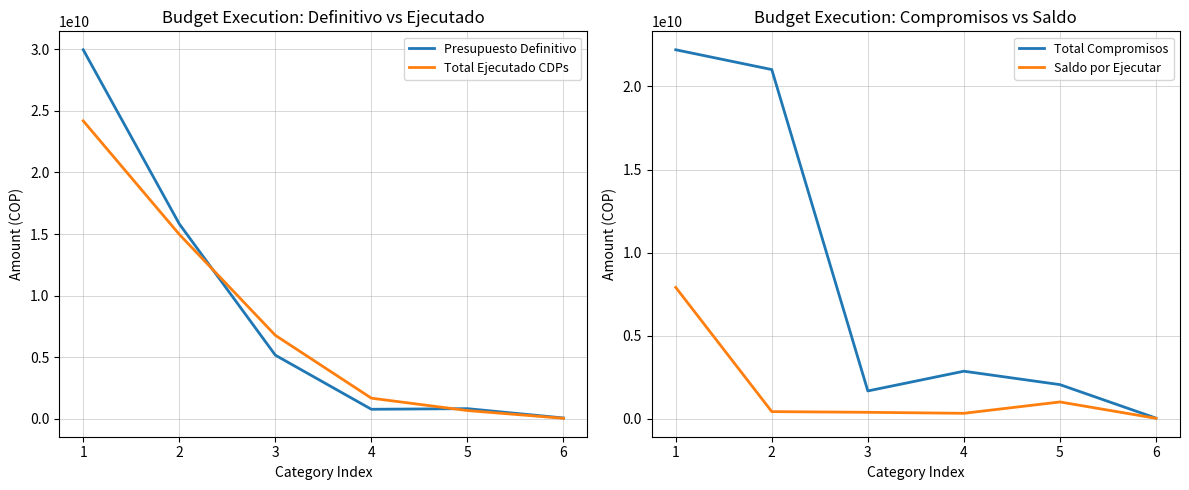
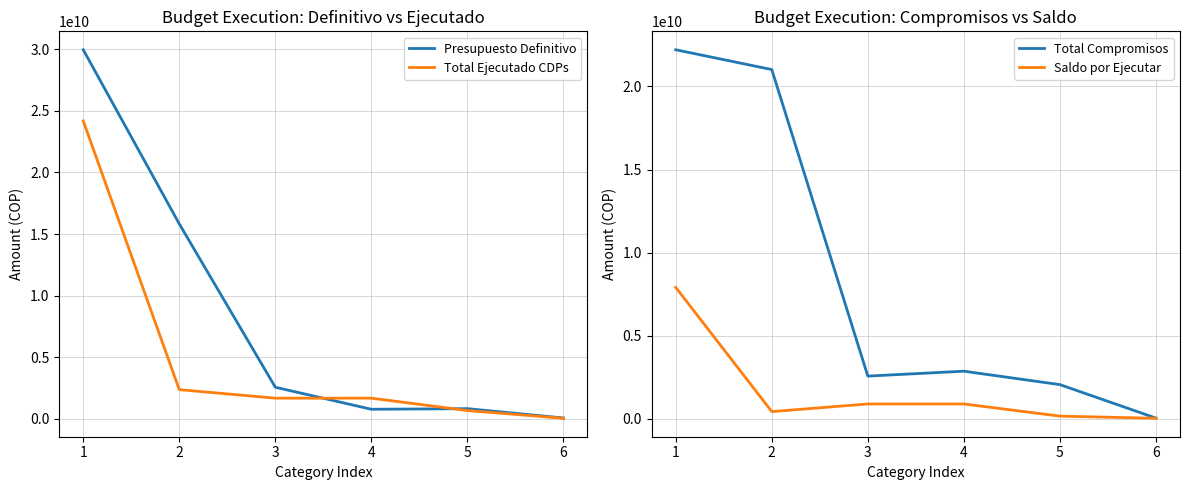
Budget Execution: Definitivo vs Ejecutado, Total Ejecutado CDPs, 2: 15000000000 -> 2400000000
Budget Execution: Definitivo vs Ejecutado, Presupuesto Definitivo, 3: 5200000000 -> 2600000000
Budget Execution: Definitivo vs Ejecutado, Total Ejecutado CDPs, 3: 6800000000 -> 1700000000
Budget Execution: Compromisos vs Saldo, Total Compromisos, 3: 1700000000 -> 2600000000
Budget Execution: Compromisos vs Saldo, Saldo por Ejecutar, 3: 400000000 -> 900000000
Budget Execution: Compromisos vs Saldo, Saldo por Ejecutar, 4: 300000000 -> 900000000
Budget Execution: Compromisos vs Saldo, Saldo por Ejecutar, 5: 1000000000 -> 200000000
